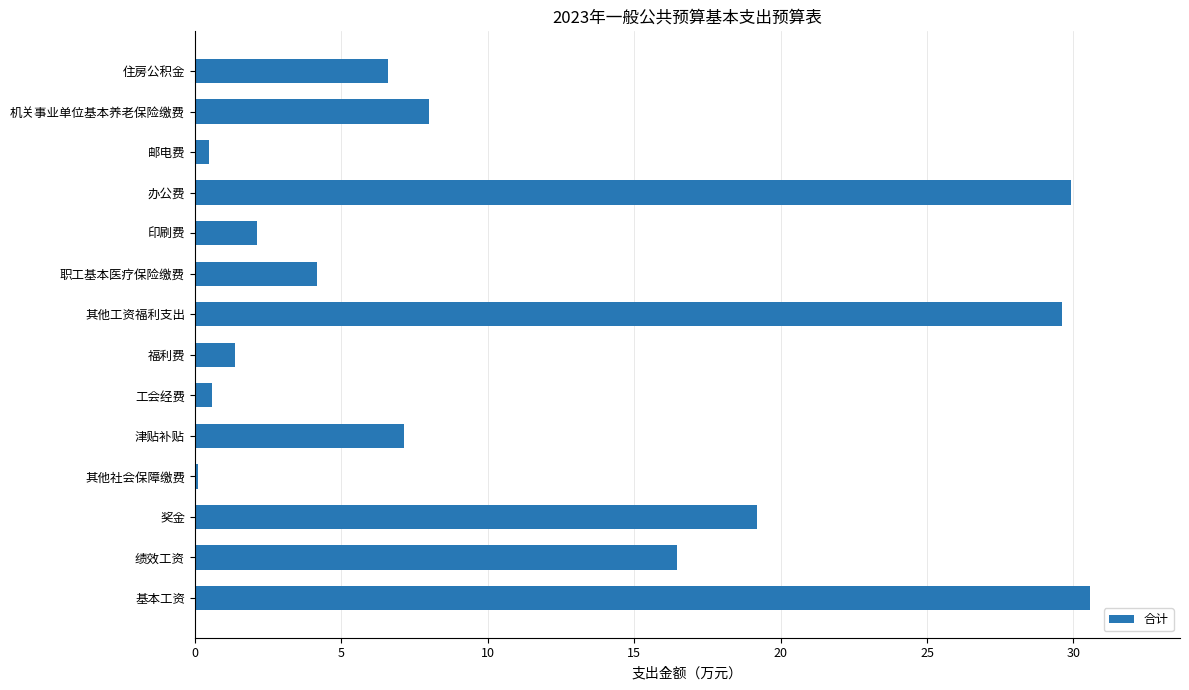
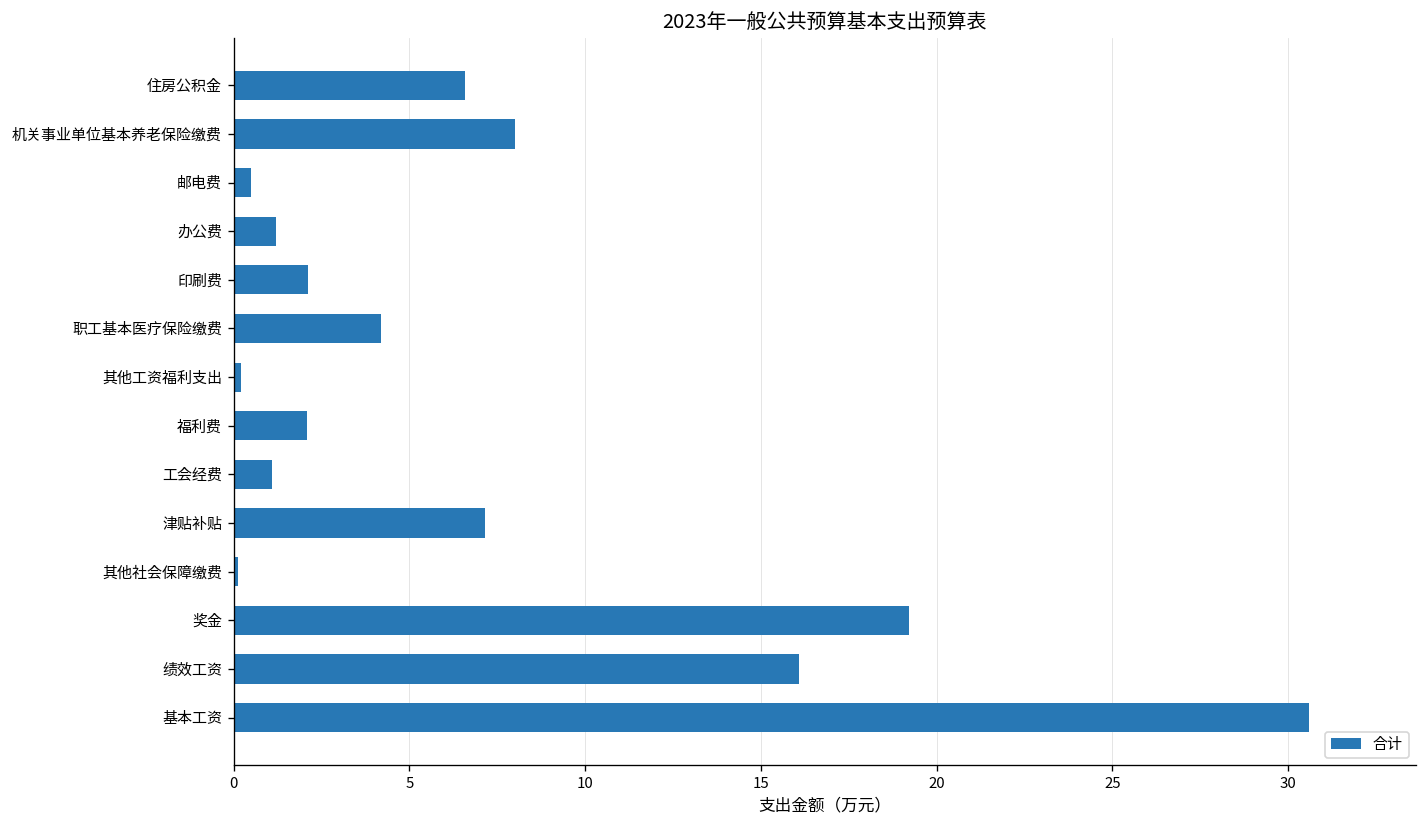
办公费: 29.9 -> 1.2
其他工资福利支出: 29.6 -> 0.2
福利费: 1.4 -> 2.1
工会经费: 0.6 -> 1.1
绩效工资: 16.5 -> 16.1
